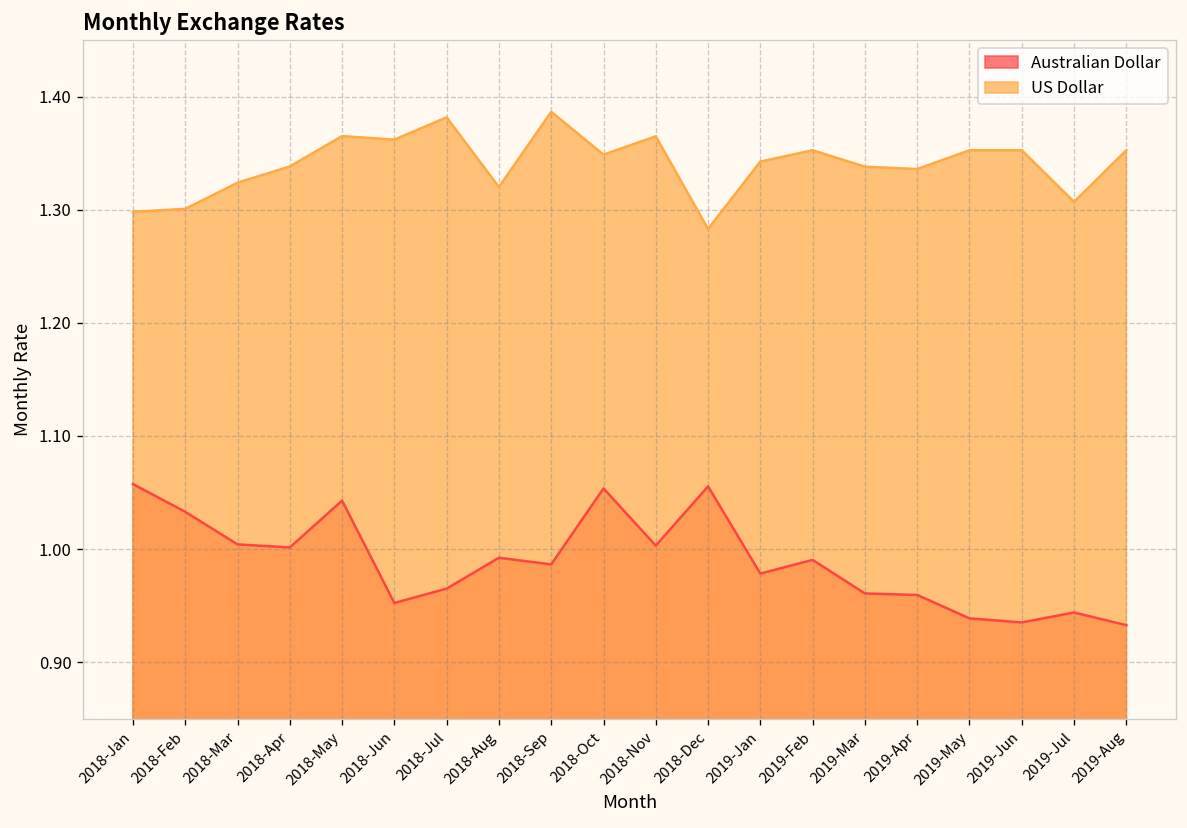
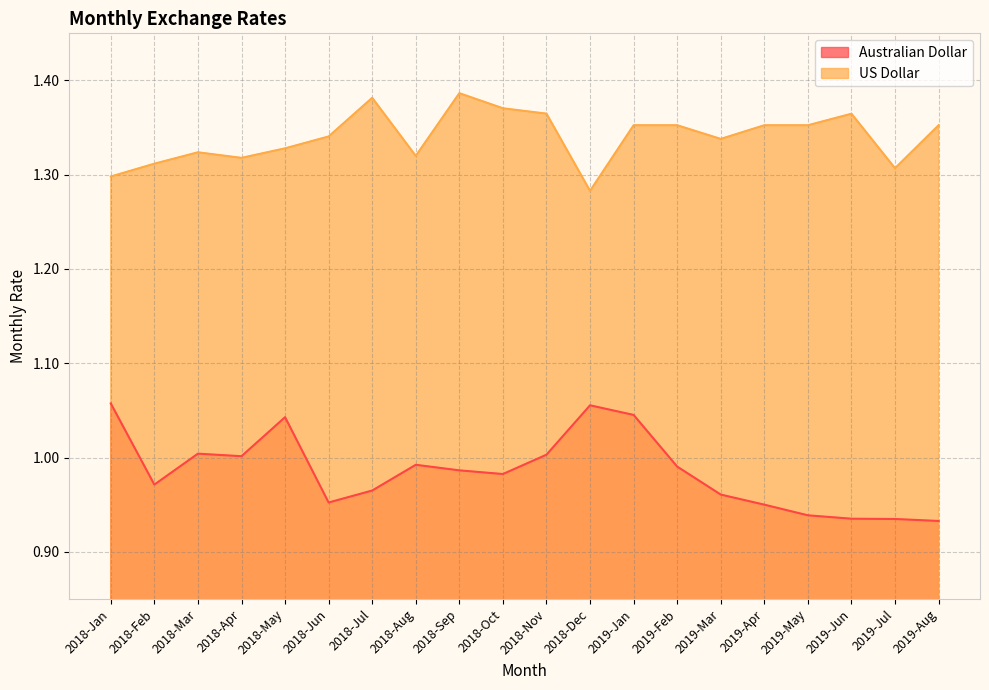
Australian Dollar, 2018-Feb: 1.03 -> 0.97
US Dollar, 2018-Feb: 1.30 -> 1.31
US Dollar, 2018-Apr: 1.34 -> 1.32
US Dollar, 2018-May: 1.37 -> 1.33
US Dollar, 2018-Jun: 1.36 -> 1.34
Australian Dollar, 2018-Oct: 1.05 -> 0.98
US Dollar, 2018-Oct: 1.35 -> 1.37
Australian Dollar, 2019-Jan: 0.98 -> 1.05
US Dollar, 2019-Jan: 1.34 -> 1.35
Australian Dollar, 2019-Apr: 0.96 -> 0.95
US Dollar, 2019-Apr: 1.34 -> 1.35
US Dollar, 2019-Jun: 1.35 -> 1.36
Australian Dollar, 2019-Jul: 0.94 -> 0.93
